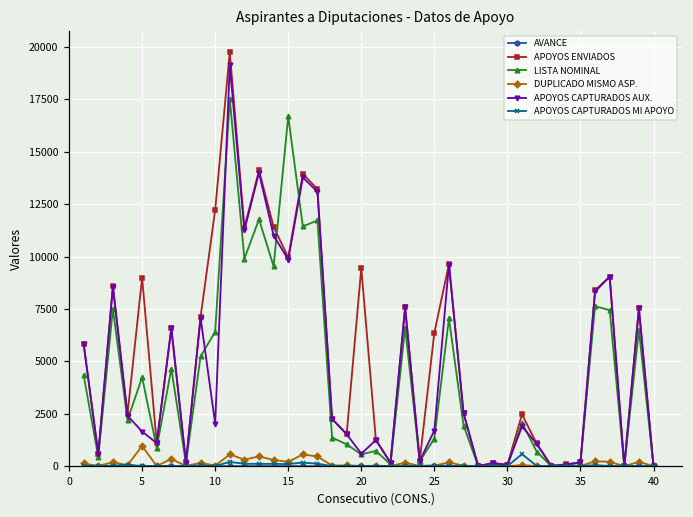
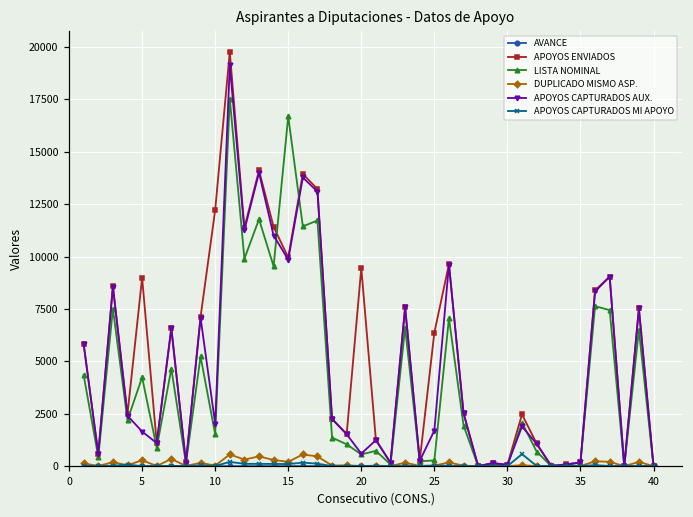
DUPLICADO MISMO ASP., 5: 1000 -> 300
LISTA NOMINAL, 10: 6400 -> 1500
LISTA NOMINAL, 25: 1300 -> 300
